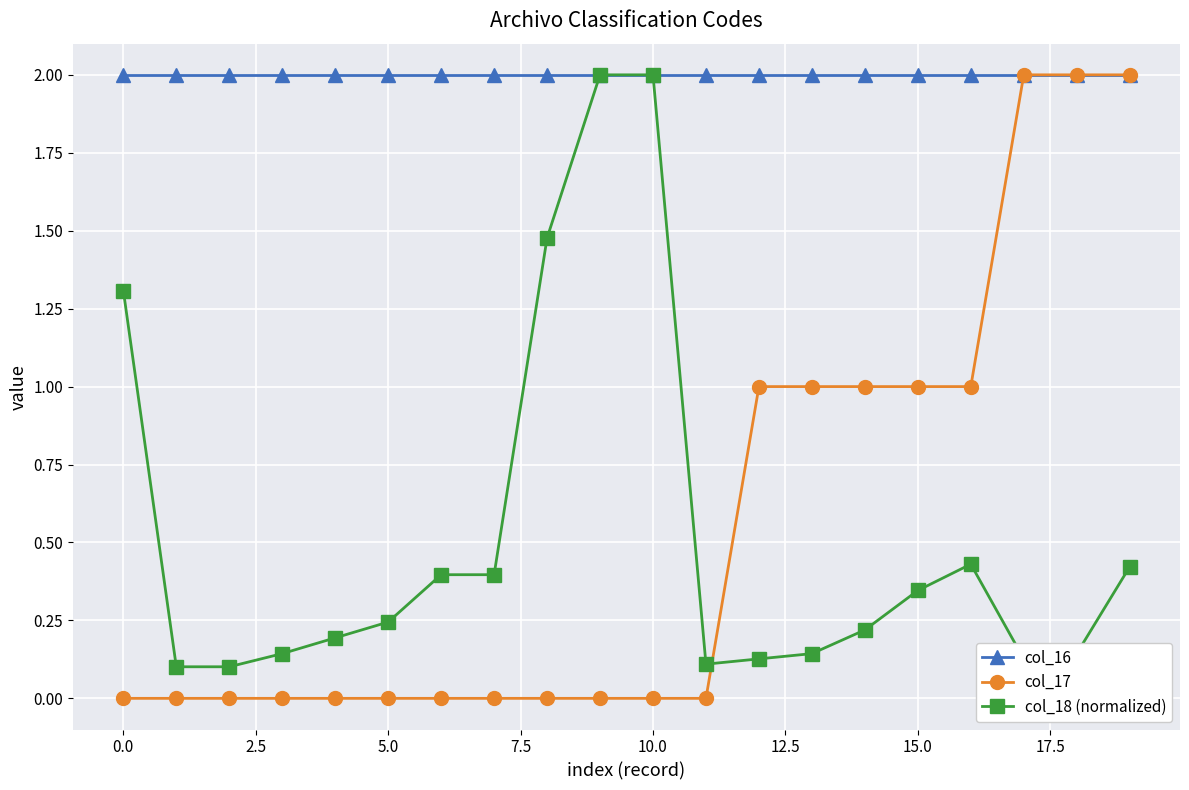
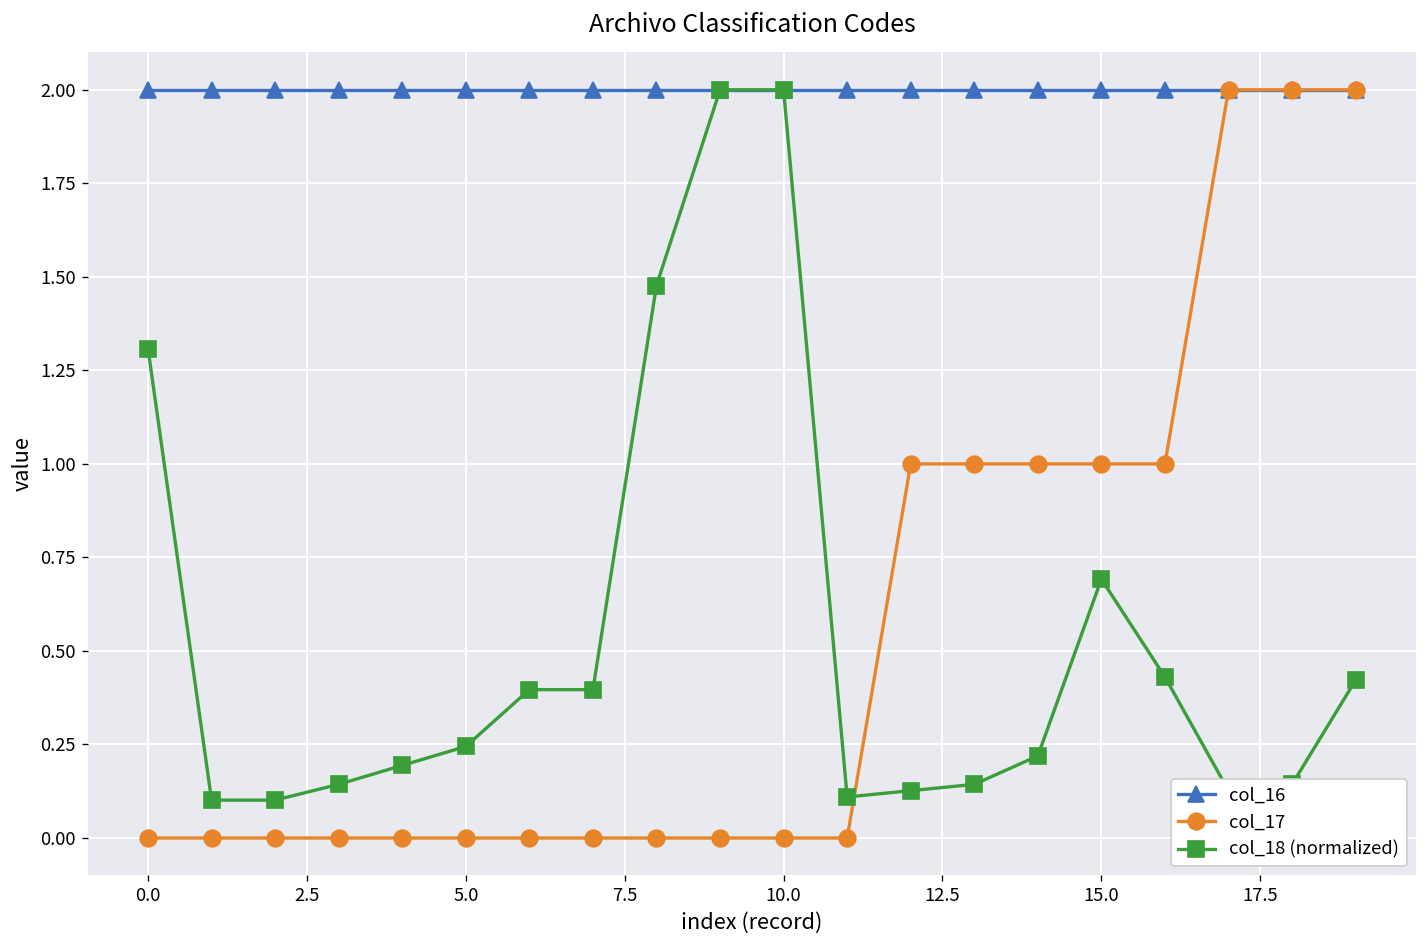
col_18 (normalized), 15.0: 0.35 -> 0.69
